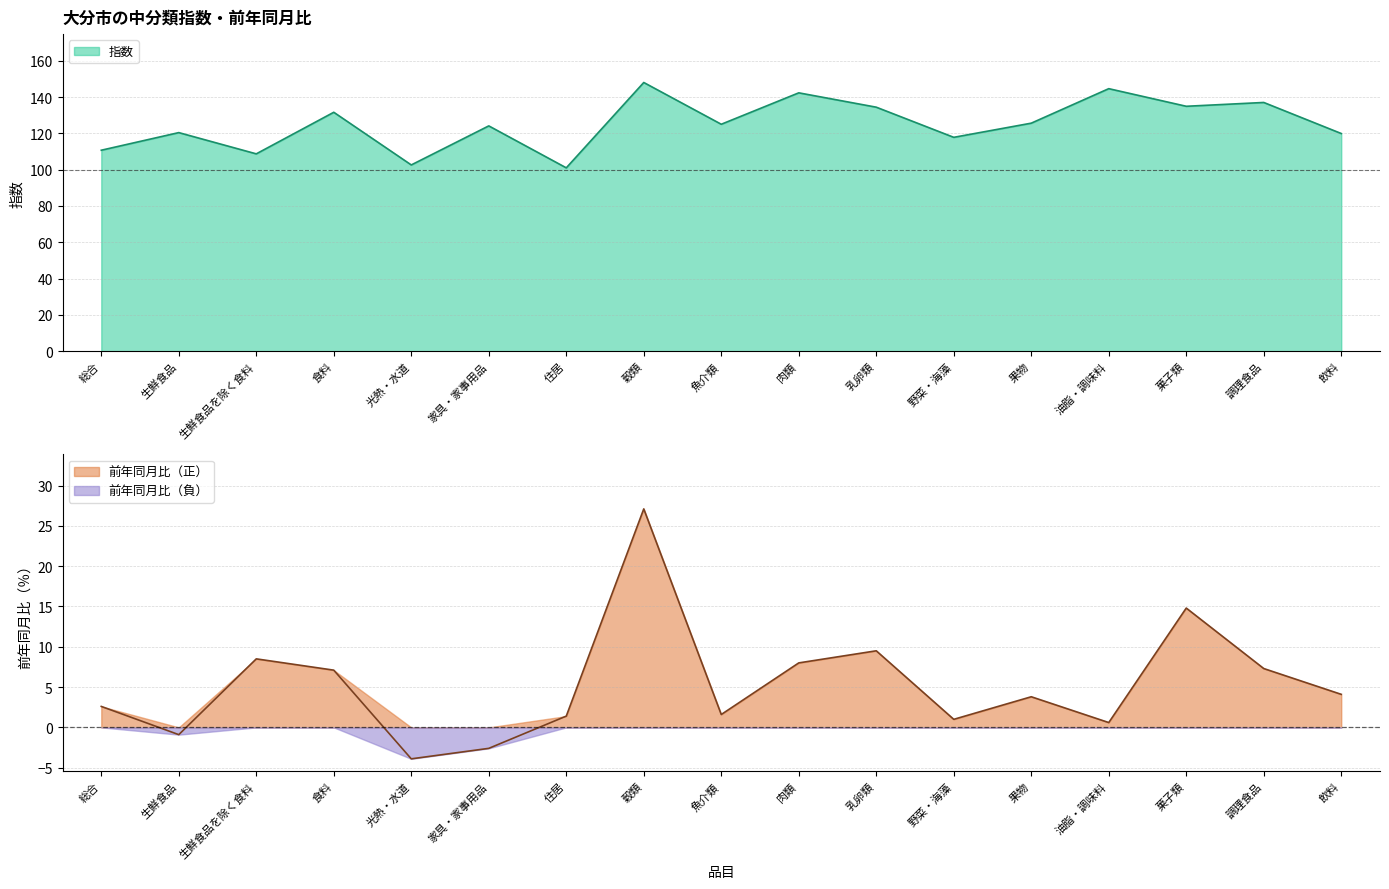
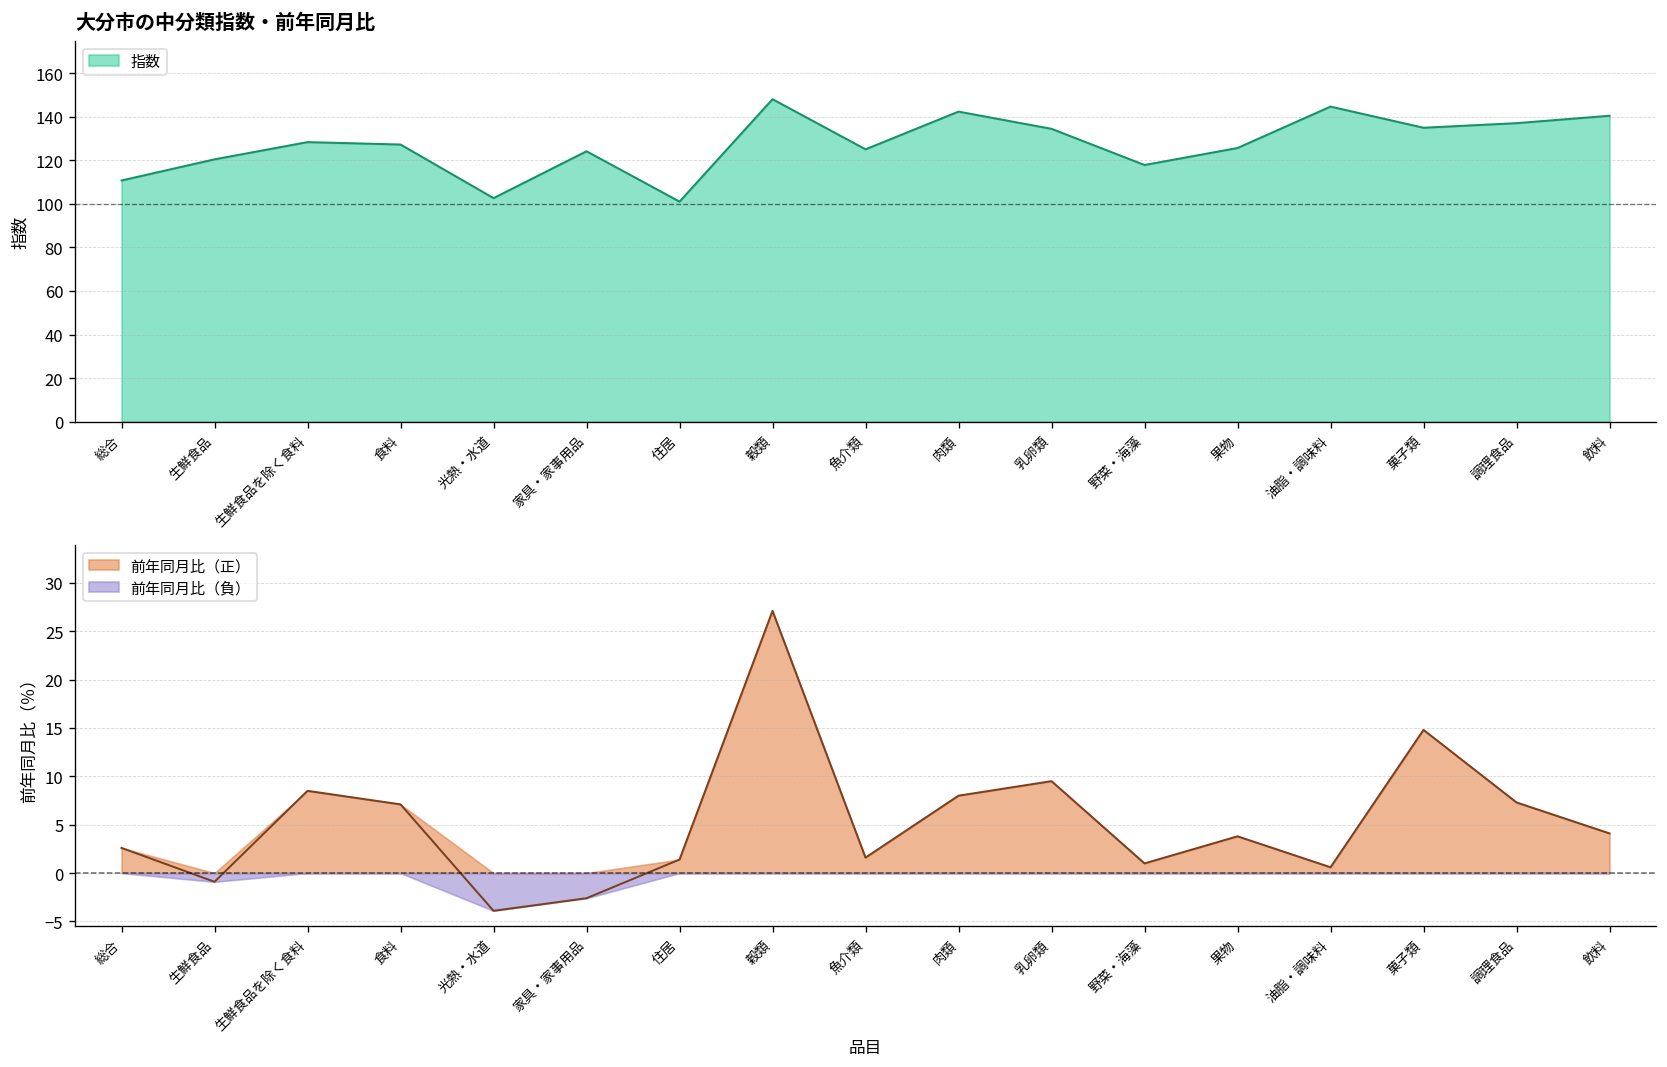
大分市の中分類指数・前年同月比, 生鮮食品を除く食料: 109 -> 128
大分市の中分類指数・前年同月比, 食料: 132 -> 127
大分市の中分類指数・前年同月比, 飲料: 120 -> 140
